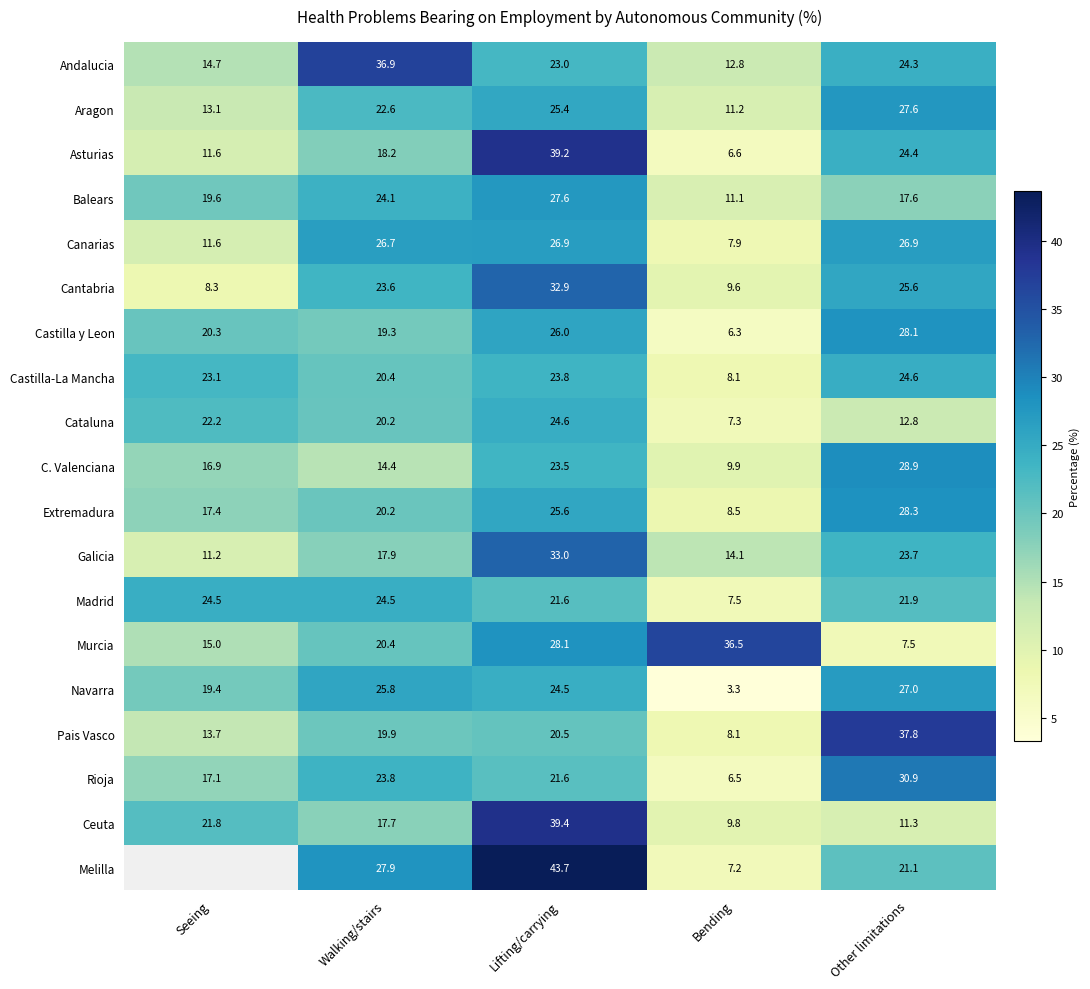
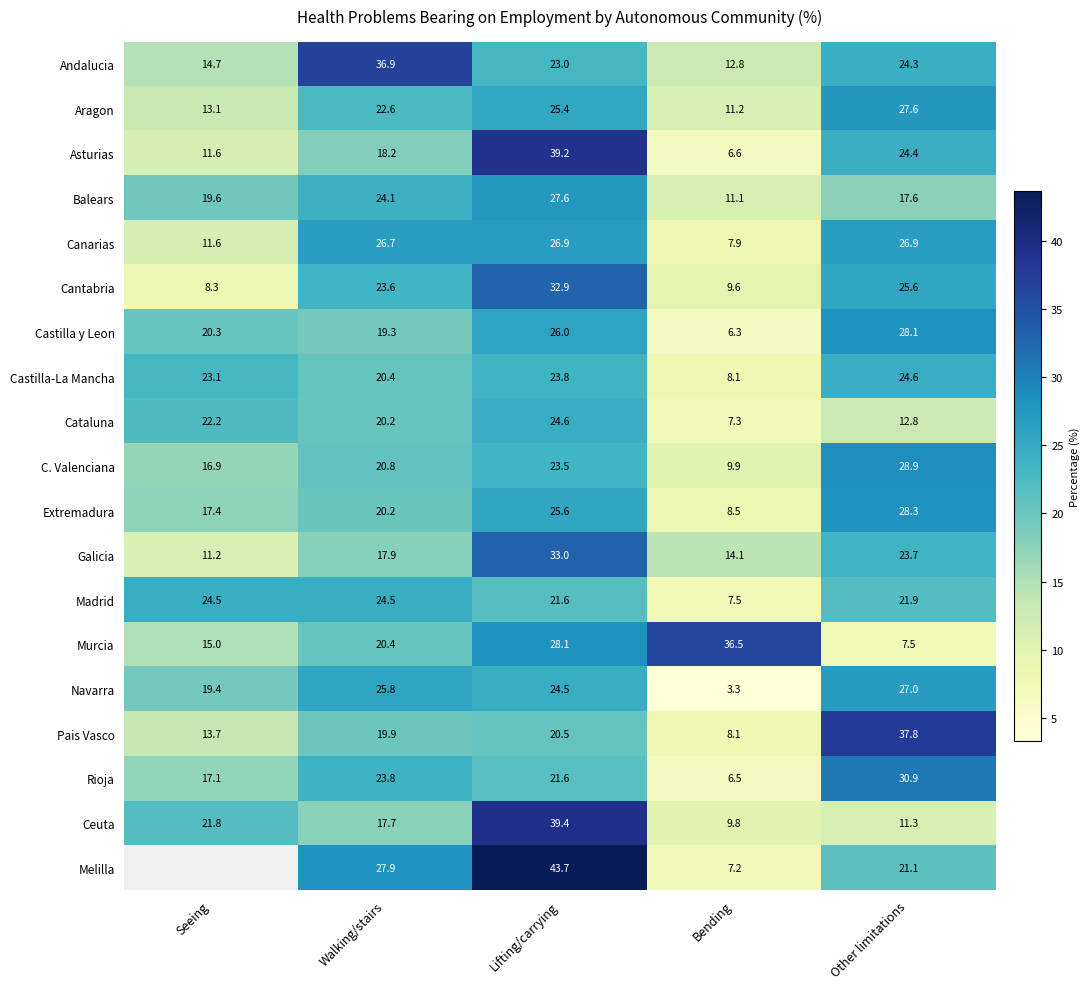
C. Valenciana, Walking/stairs: 14.4 -> 20.8
